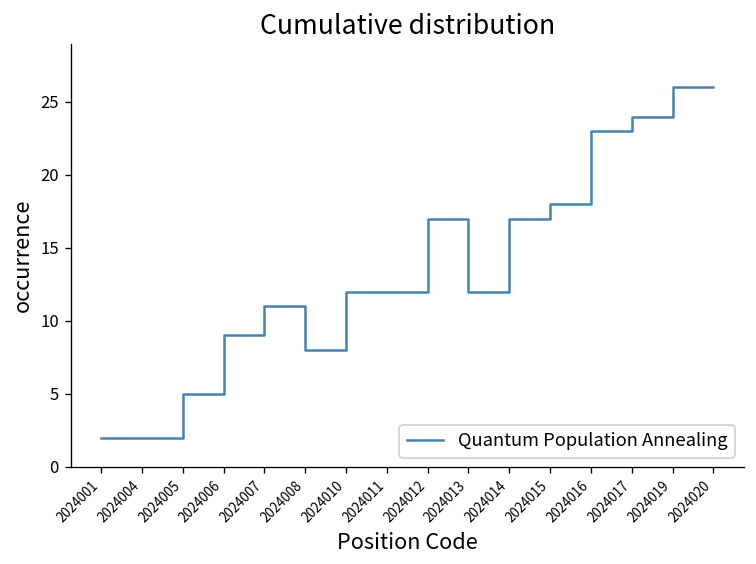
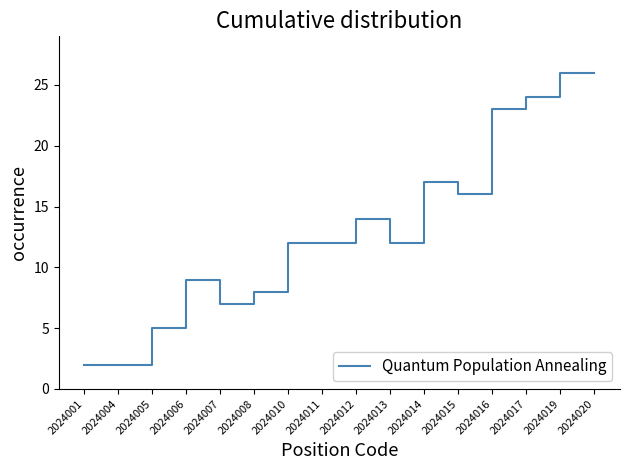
2024007: 11 -> 7
2024012: 17 -> 14
2024015: 18 -> 16
